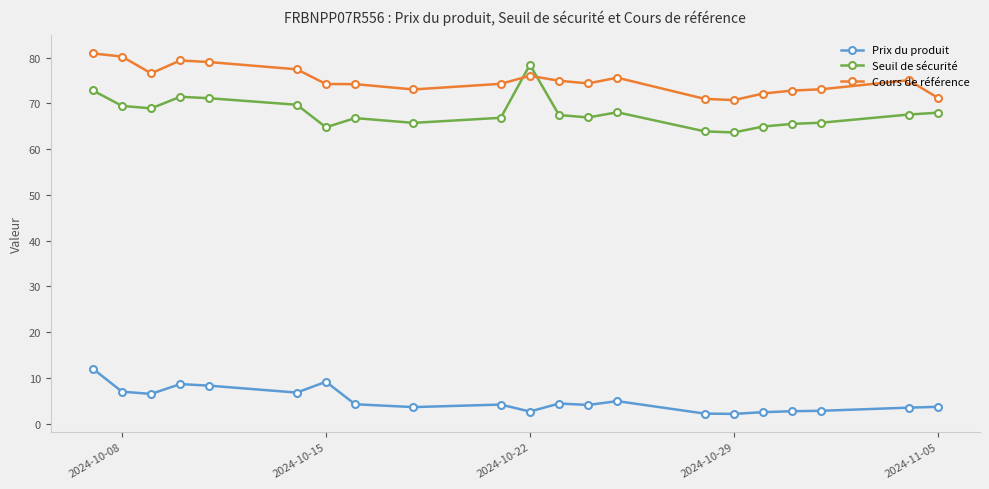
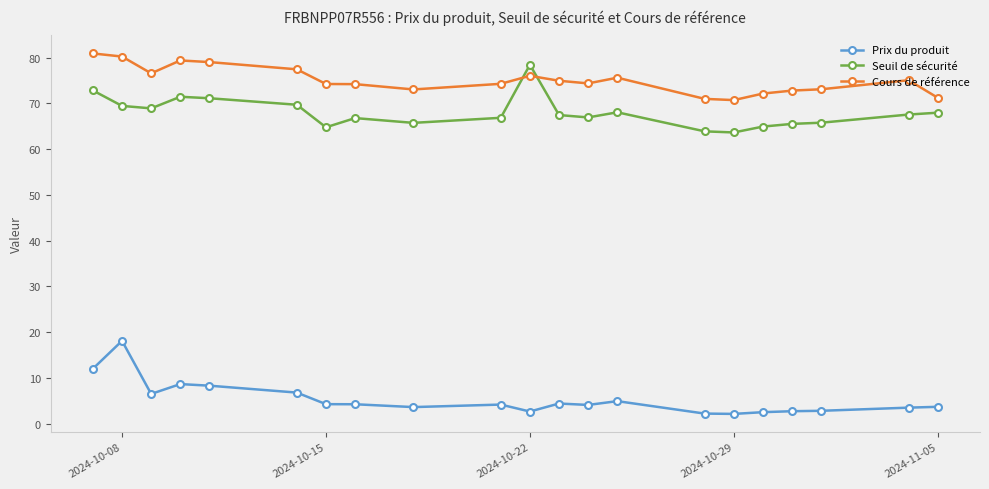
Prix du produit, 2024-10-08: 7 -> 18
Prix du produit, 2024-10-15: 9 -> 4
